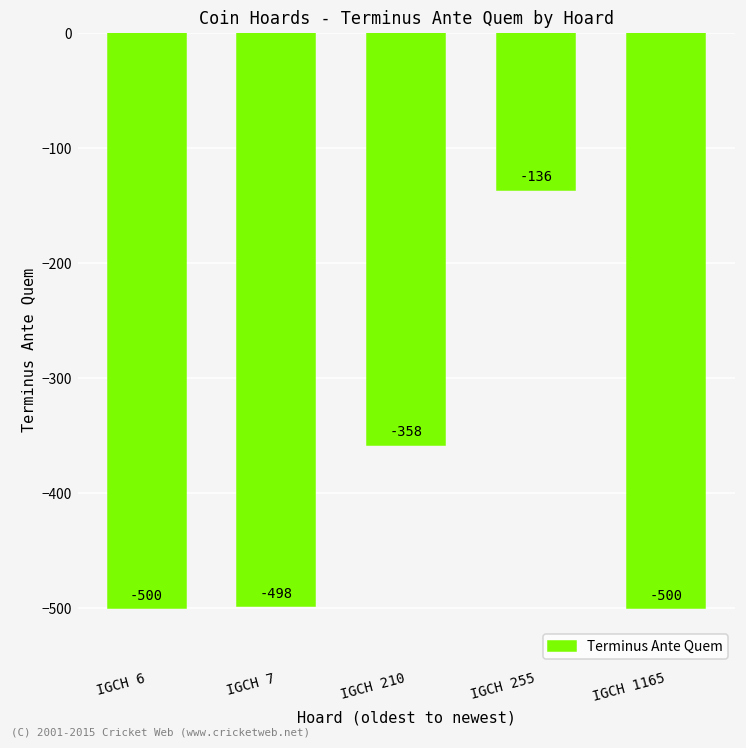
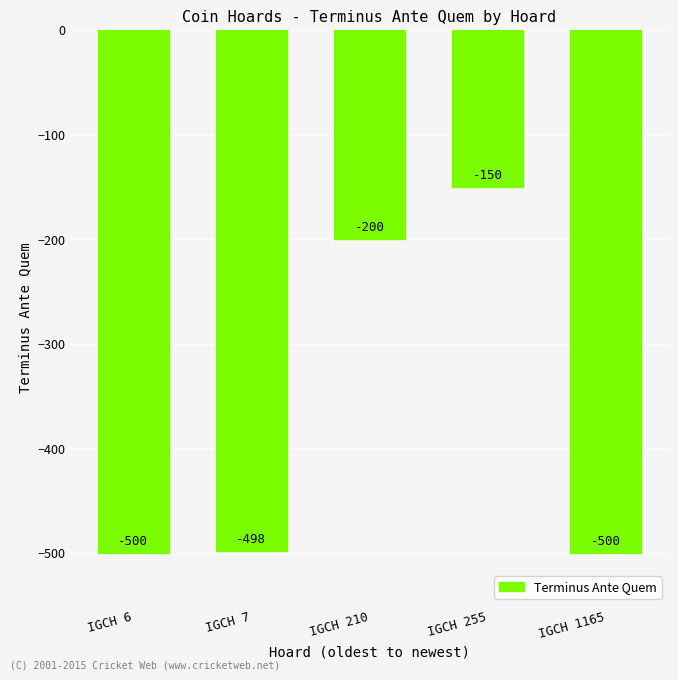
IGCH 210: -358 -> -200
IGCH 255: -136 -> -150
